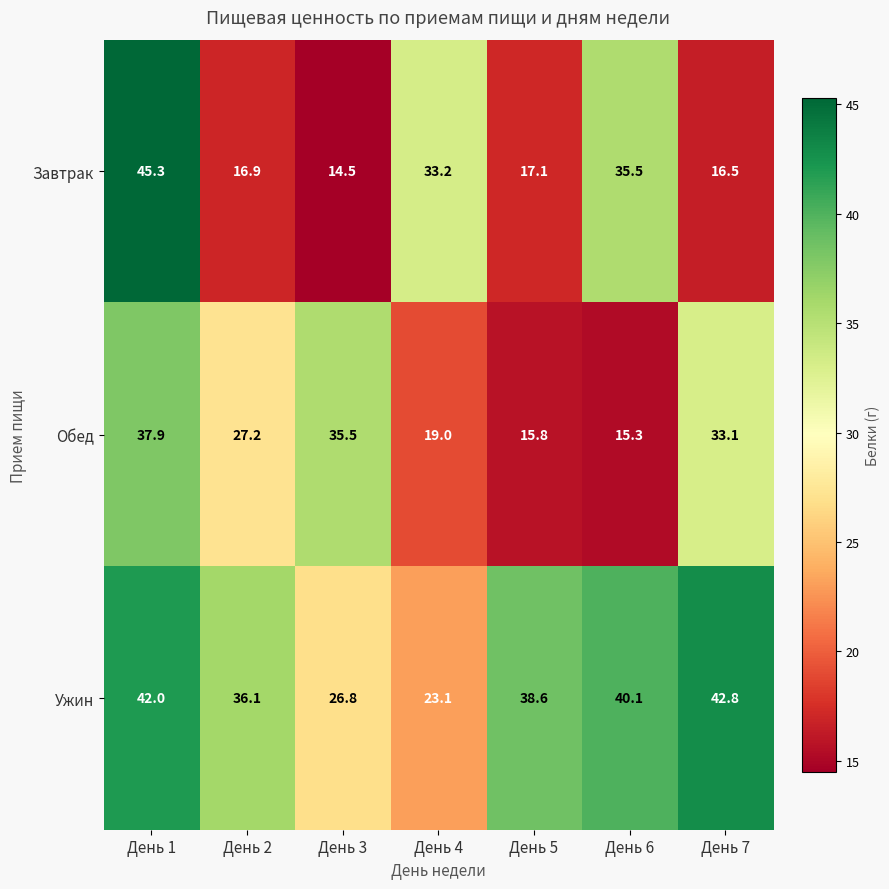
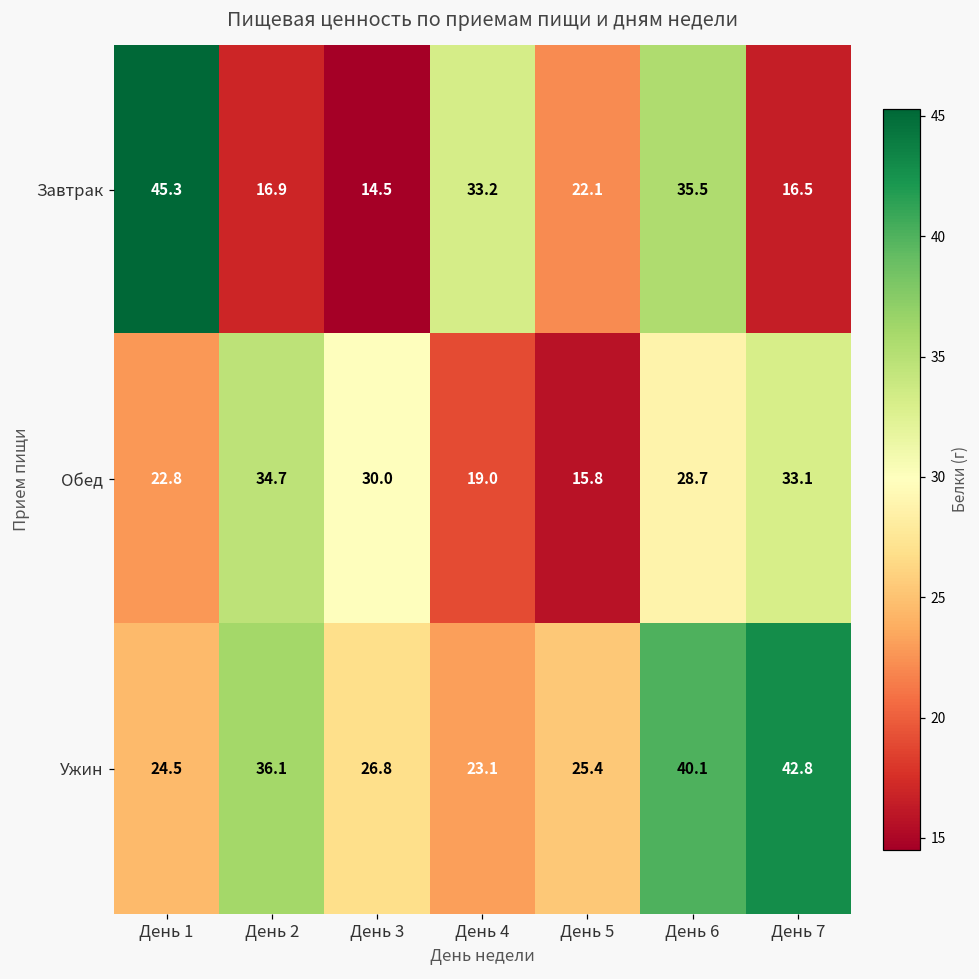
Завтрак, День 5: 17.1 -> 22.1
Обед, День 1: 37.9 -> 22.8
Обед, День 2: 27.2 -> 34.7
Обед, День 3: 35.5 -> 30.0
Обед, День 6: 15.3 -> 28.7
Ужин, День 1: 42.0 -> 24.5
Ужин, День 5: 38.6 -> 25.4
